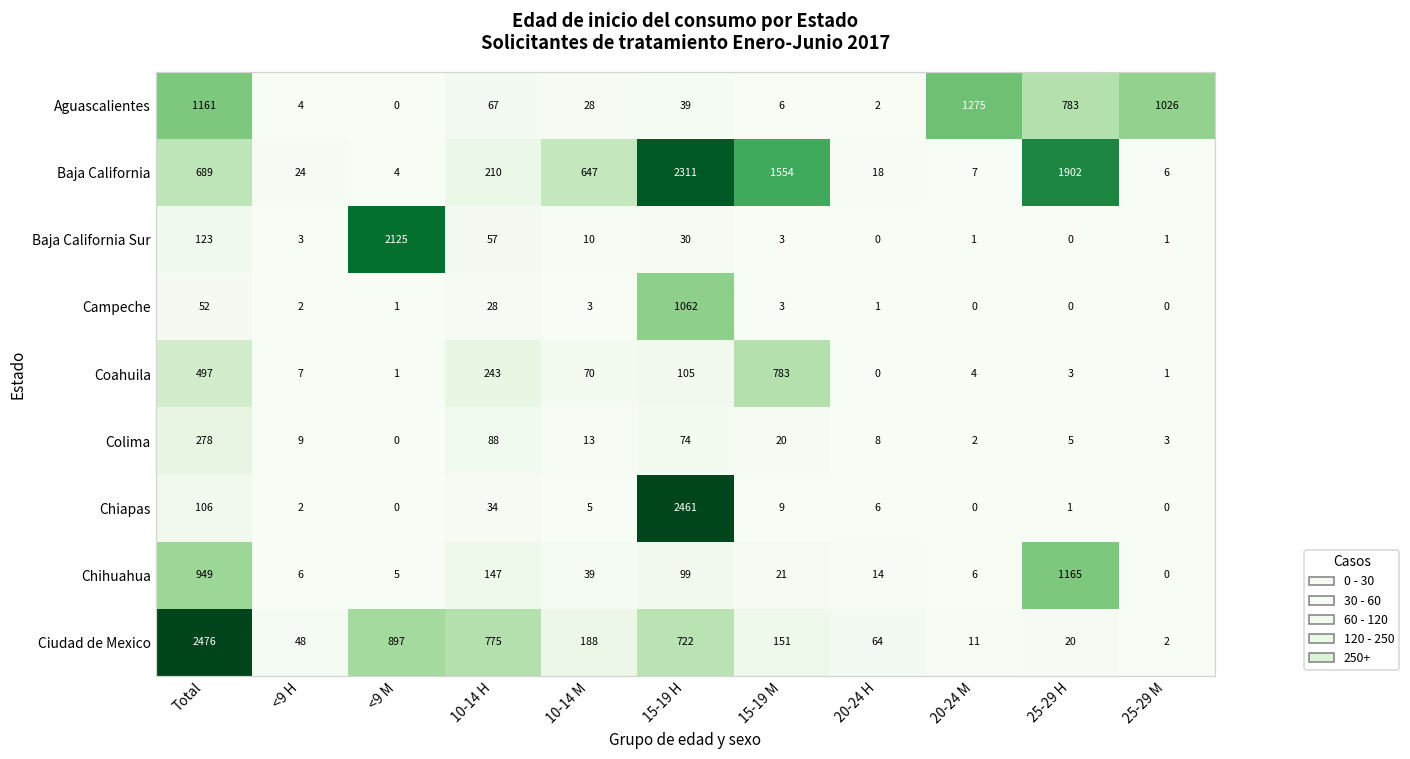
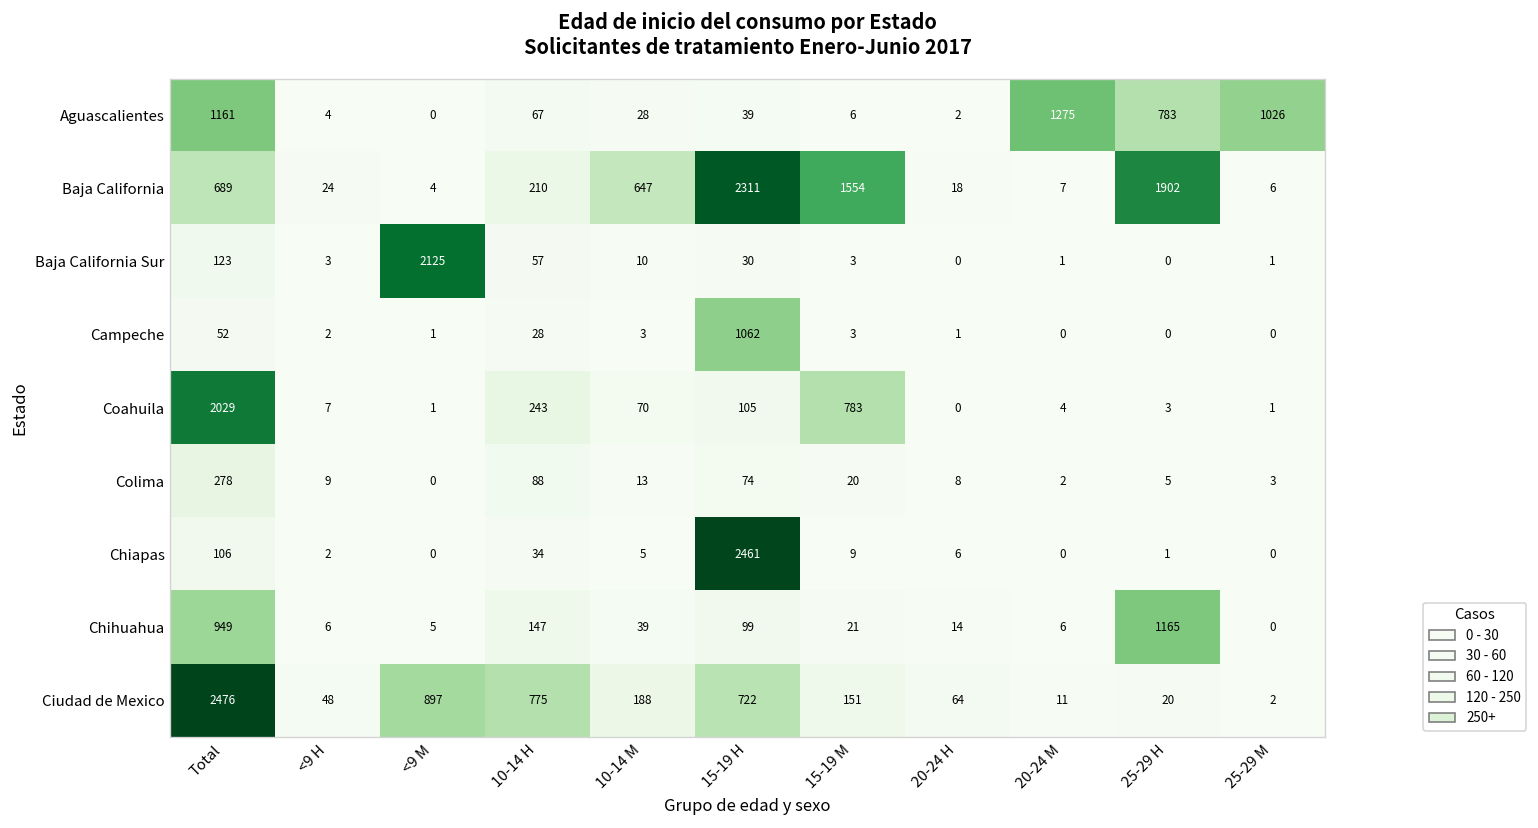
Coahuila, Total: 497 -> 2029
